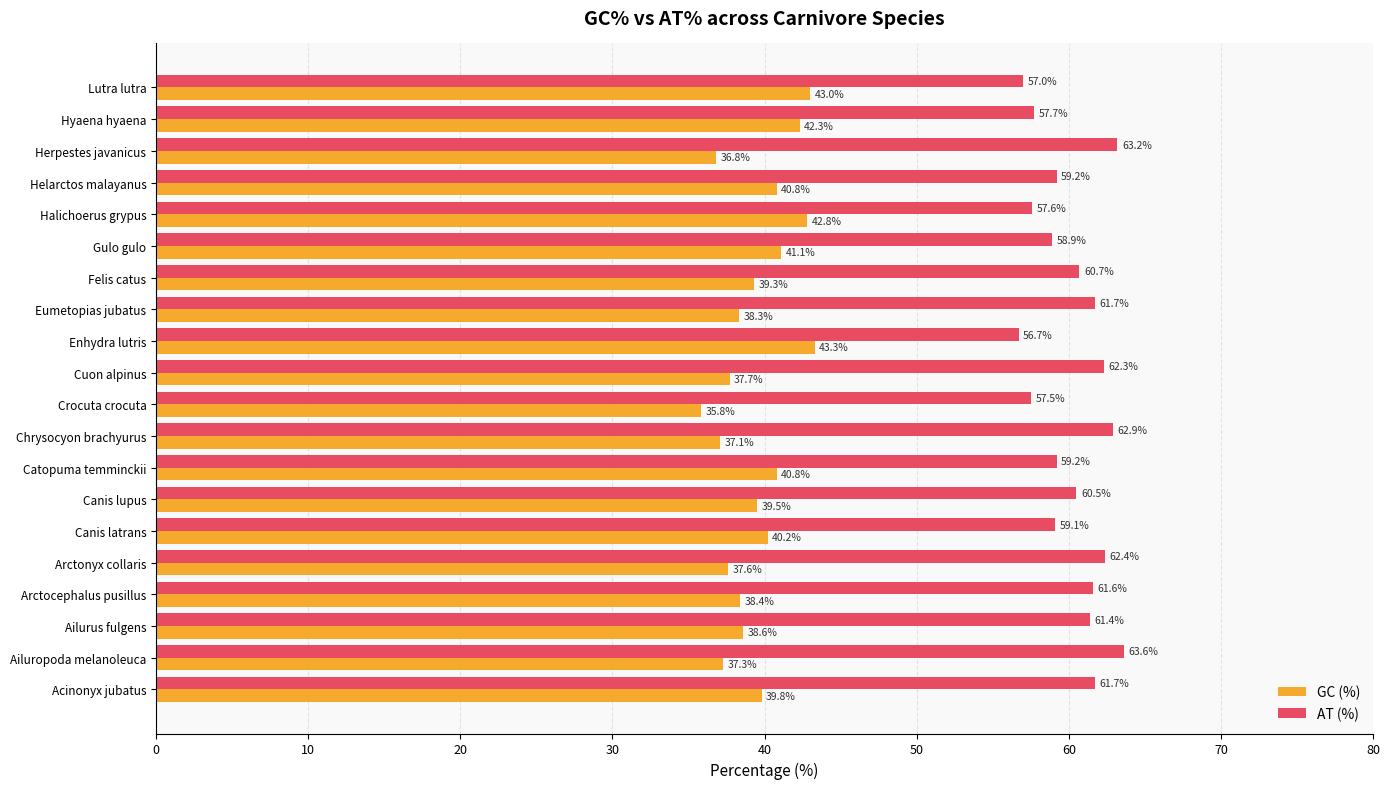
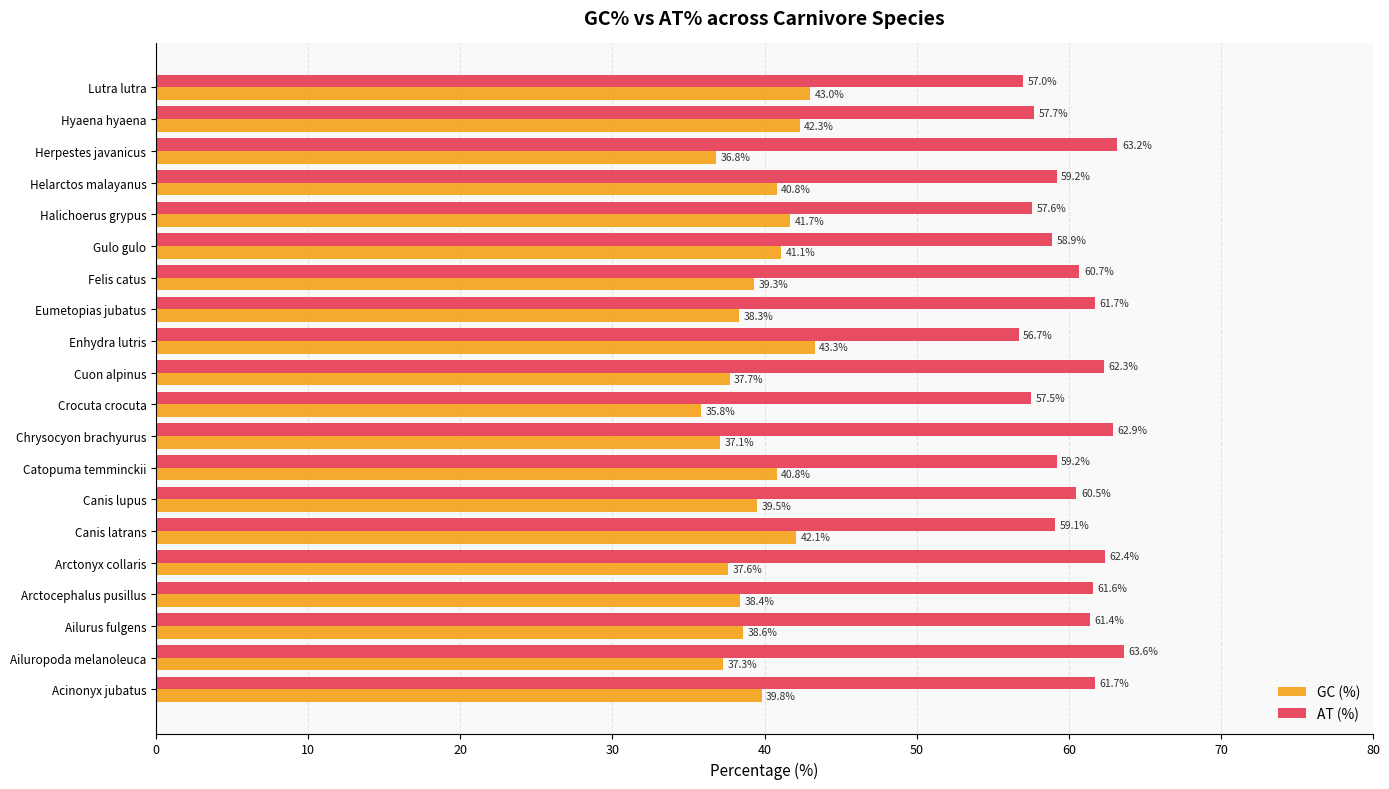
GC (%), Halichoerus grypus: 42.8% -> 41.7%
GC (%), Canis latrans: 40.2% -> 42.1%
